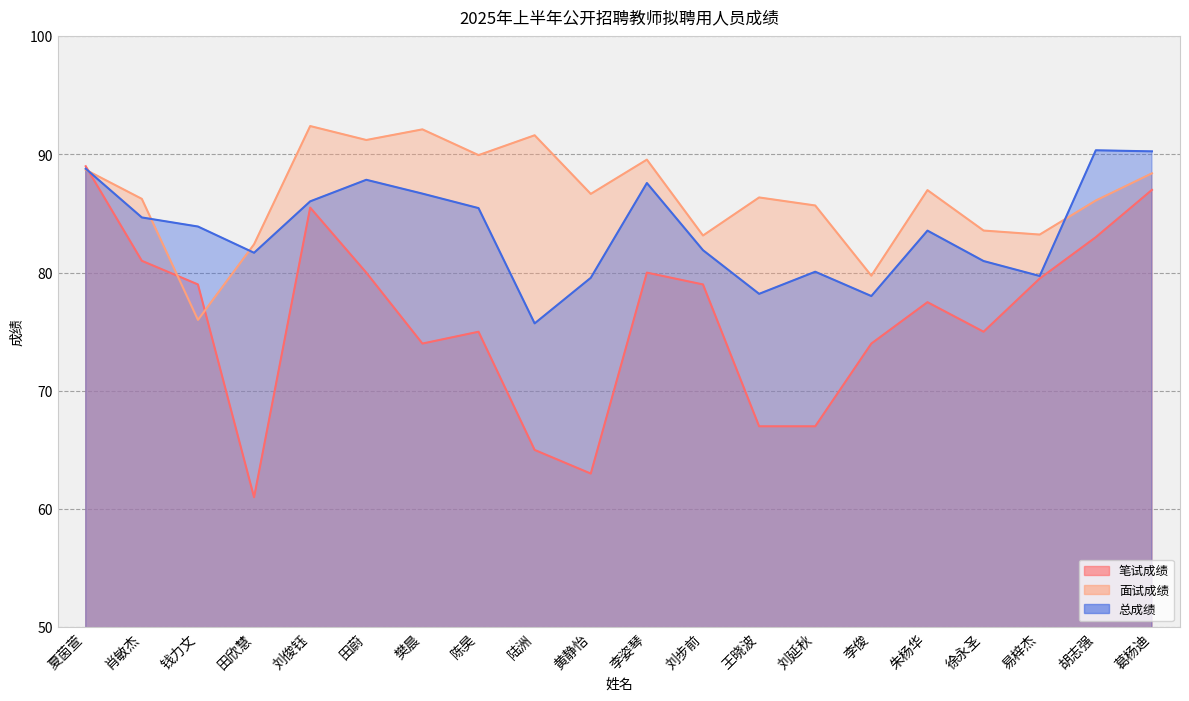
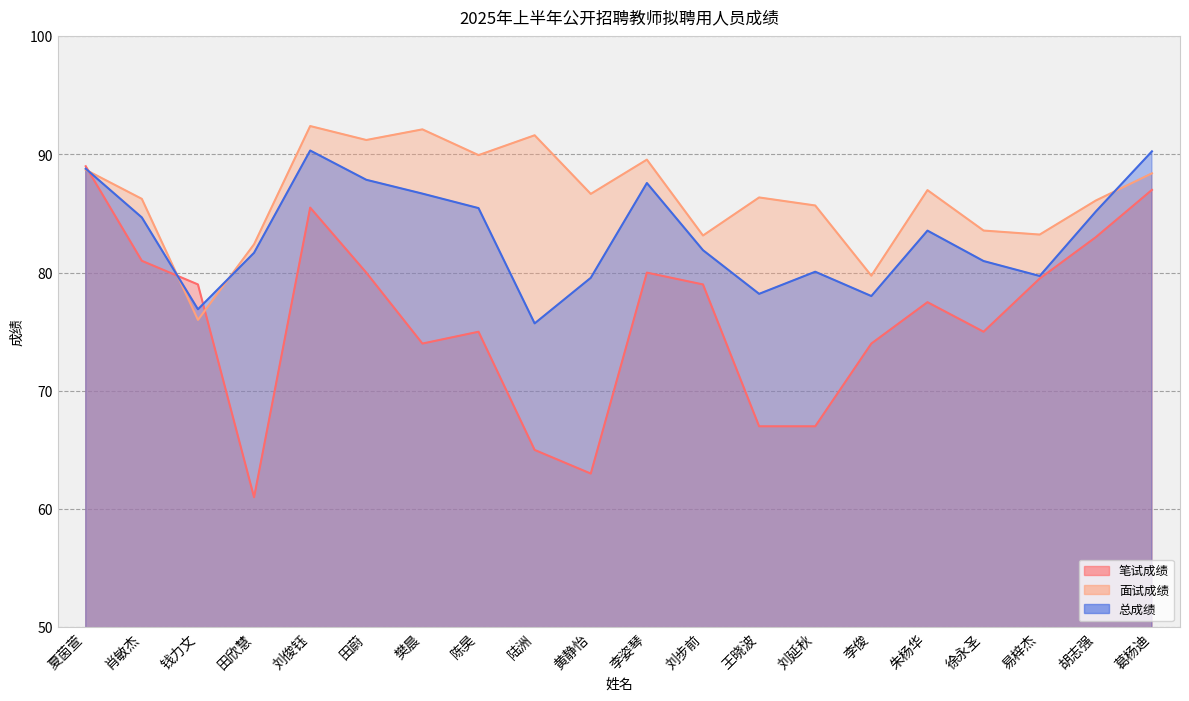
总成绩, 钱力文: 83.9 -> 76.9
总成绩, 刘俊钰: 86.0 -> 90.3
总成绩, 胡志强: 90.4 -> 85.2
